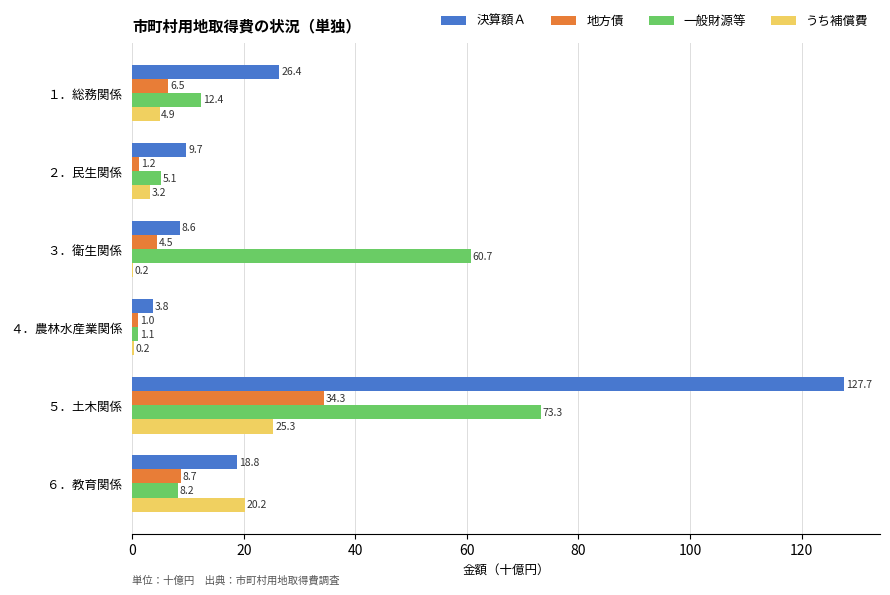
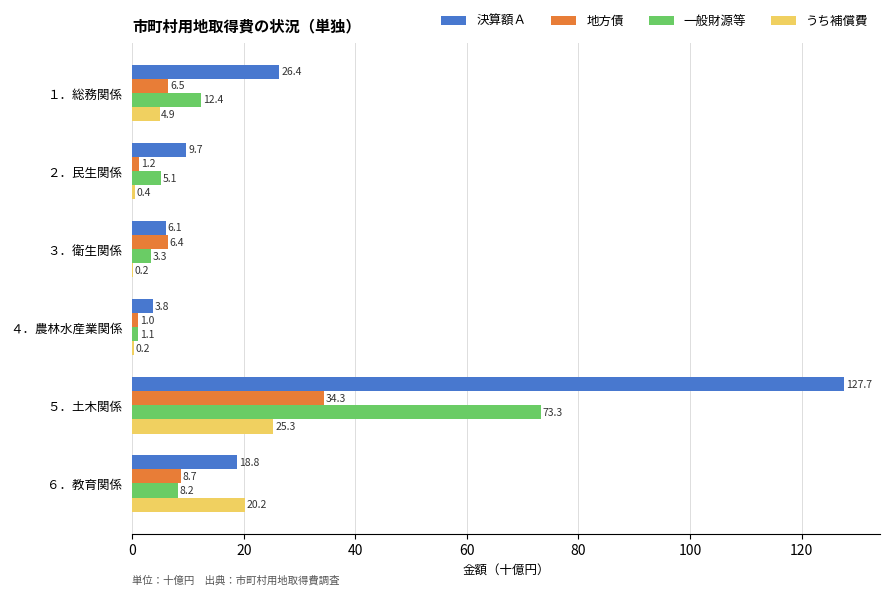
うち補償費, ２．民生関係: 3.2 -> 0.4
決算額Ａ, ３．衛生関係: 8.6 -> 6.1
地方債, ３．衛生関係: 4.5 -> 6.4
一般財源等, ３．衛生関係: 60.7 -> 3.3
